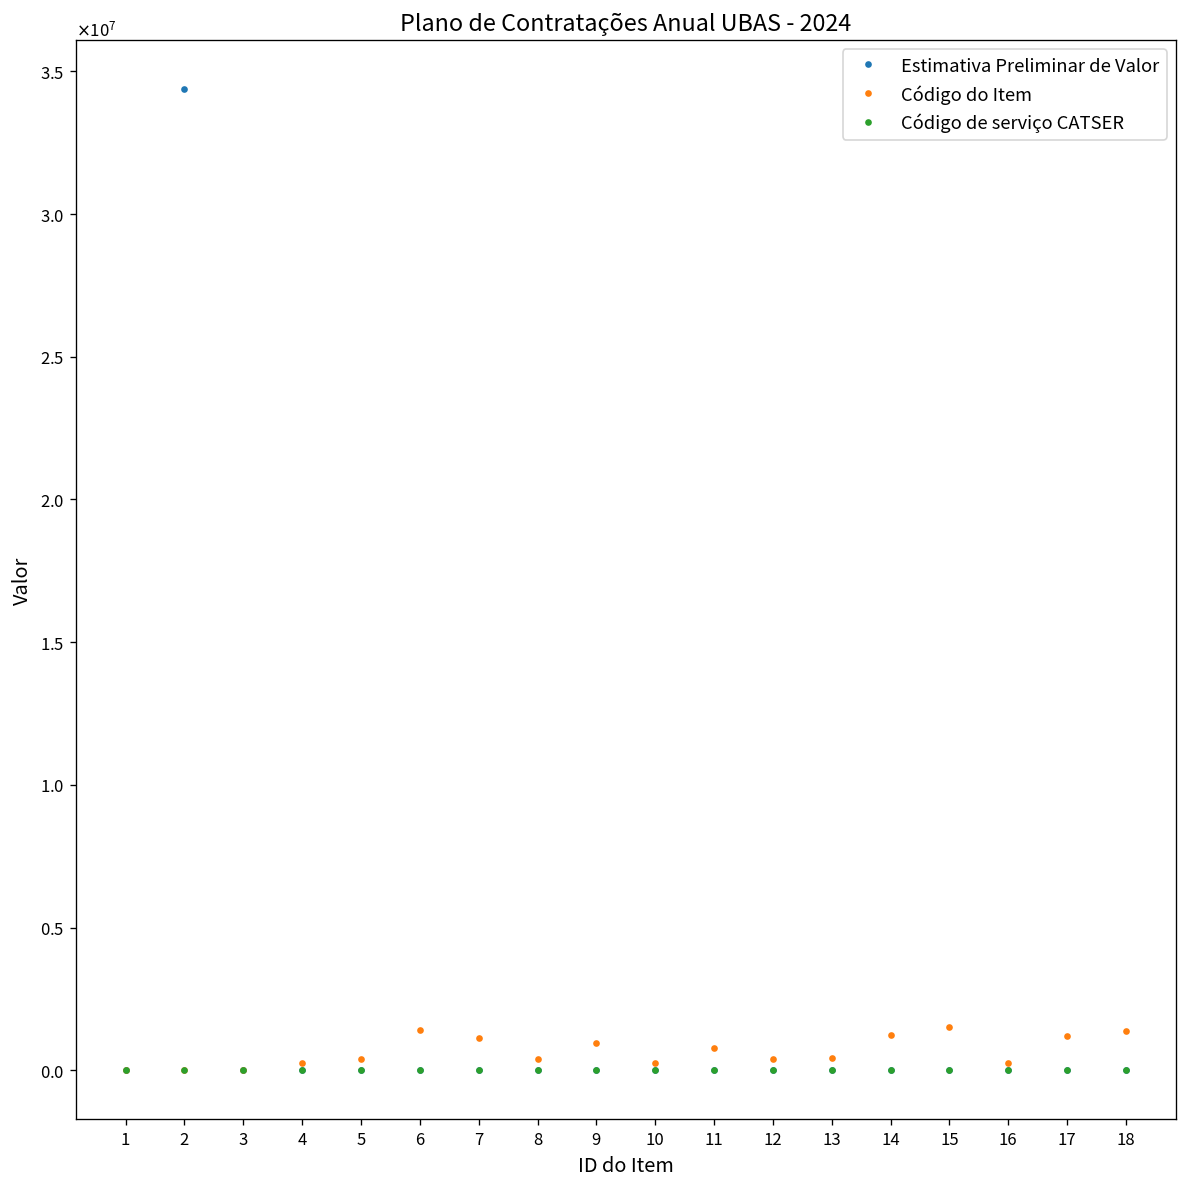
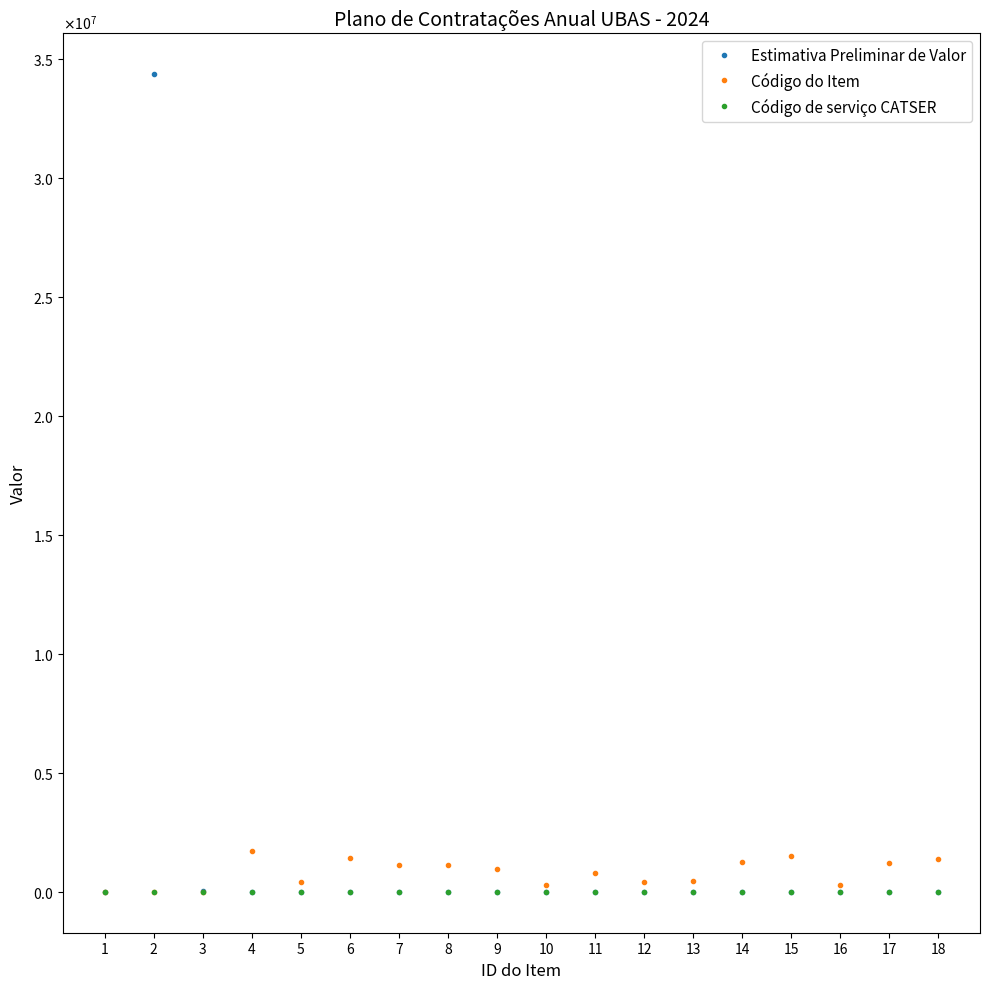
Código do Item, 4: 300000 -> 1700000
Código do Item, 8: 400000 -> 1100000
